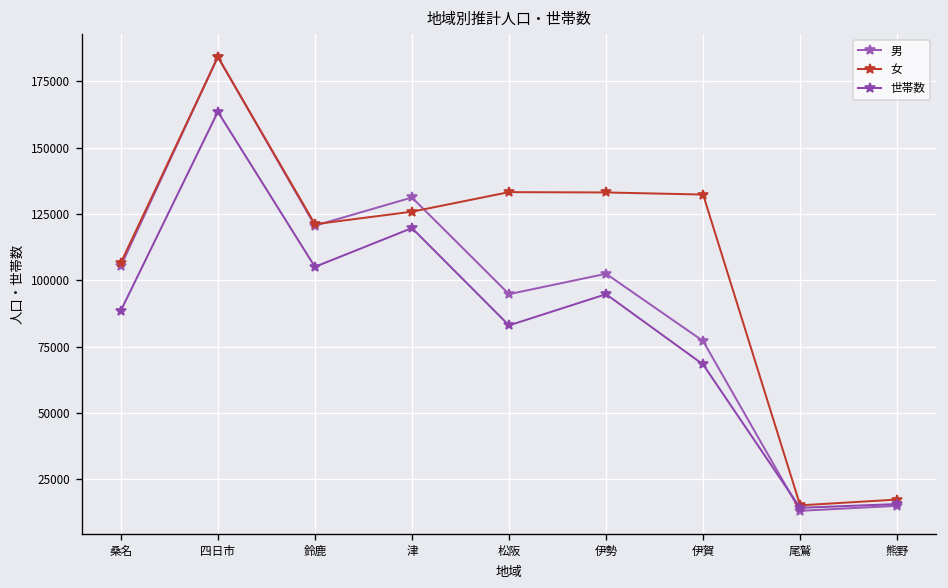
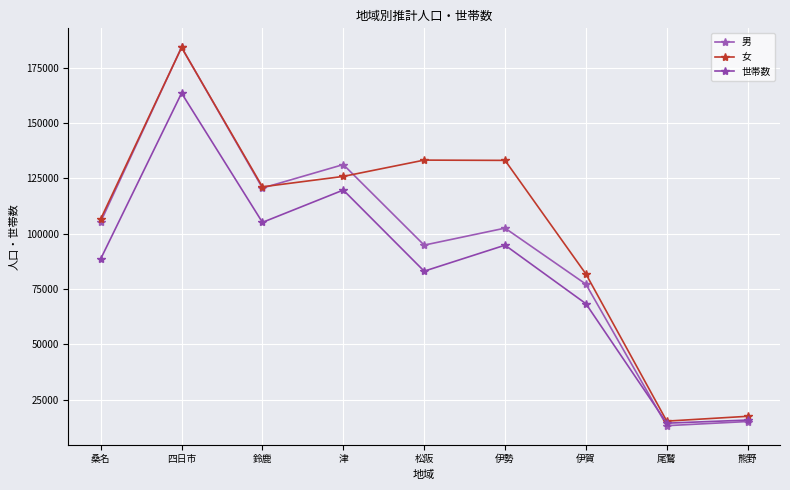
女, 伊賀: 132000 -> 82000
